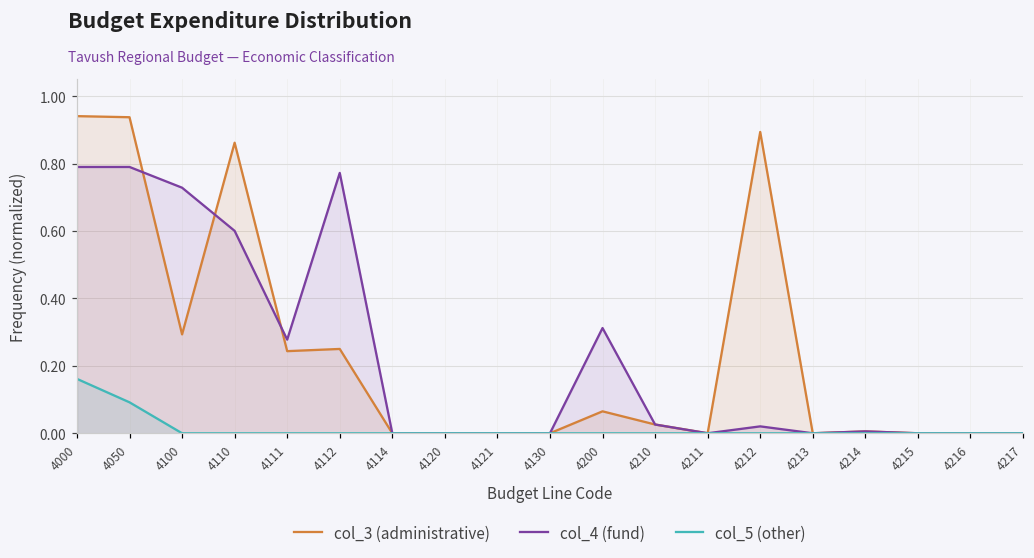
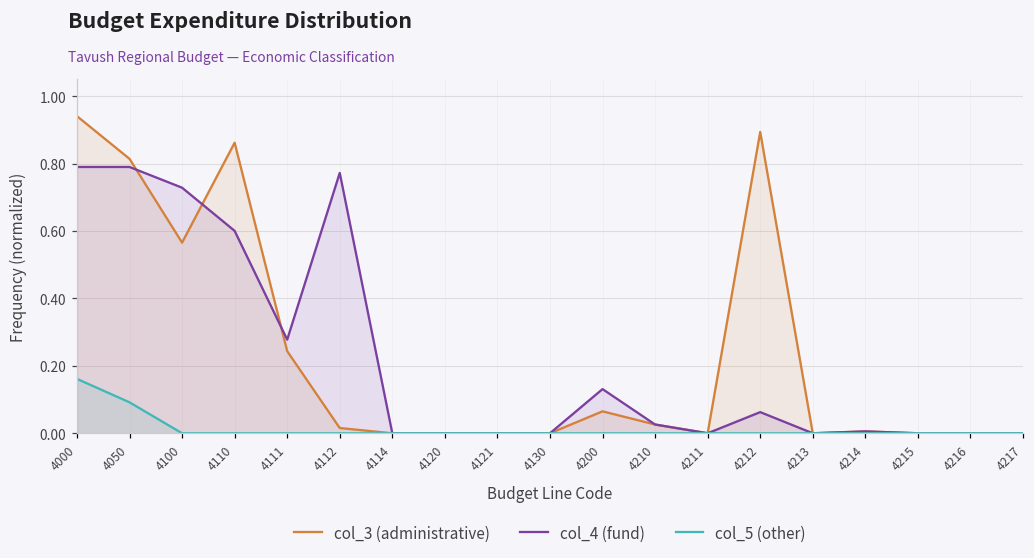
col_3 (administrative), 4050: 0.94 -> 0.81
col_3 (administrative), 4100: 0.29 -> 0.57
col_3 (administrative), 4112: 0.25 -> 0.02
col_4 (fund), 4200: 0.31 -> 0.13
col_4 (fund), 4212: 0.02 -> 0.06
